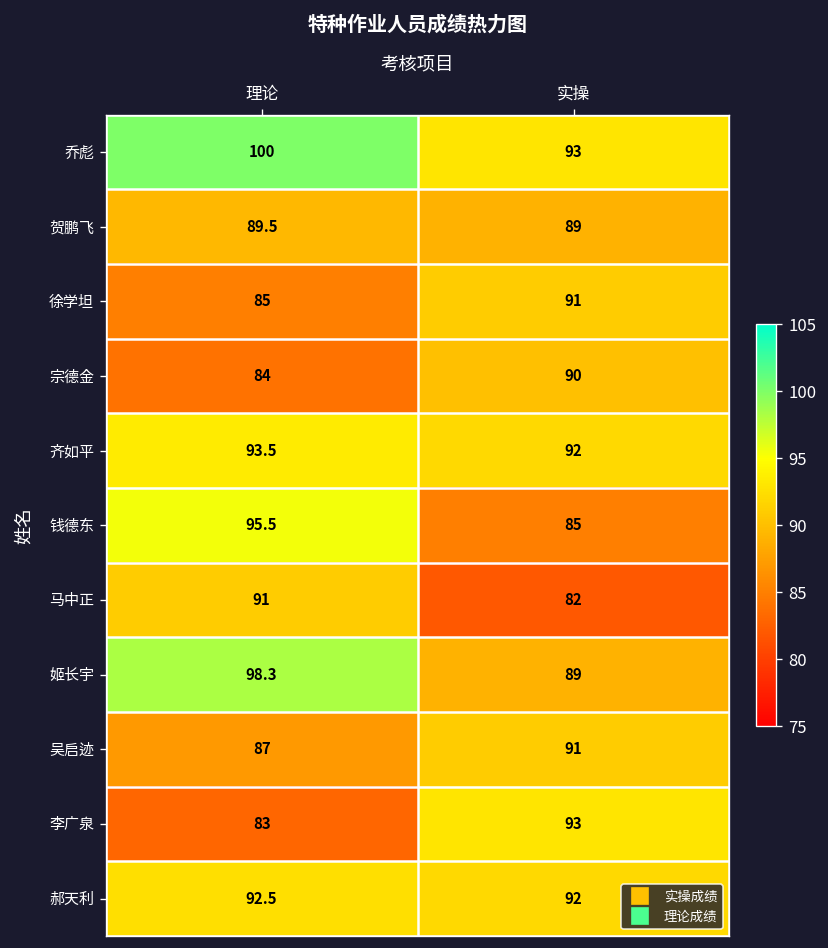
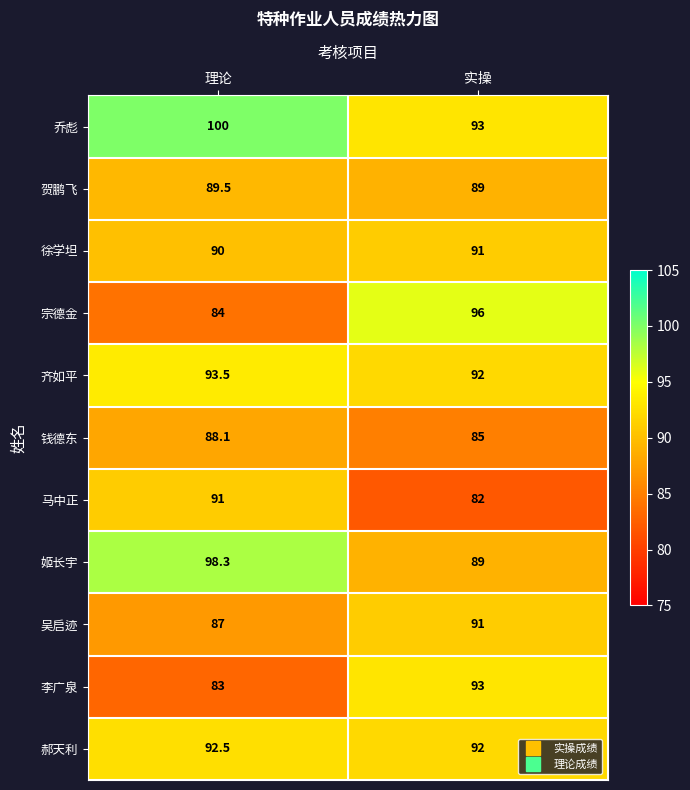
徐学坦, 理论: 85 -> 90
宗德金, 实操: 90 -> 96
钱德东, 理论: 95.5 -> 88.1
